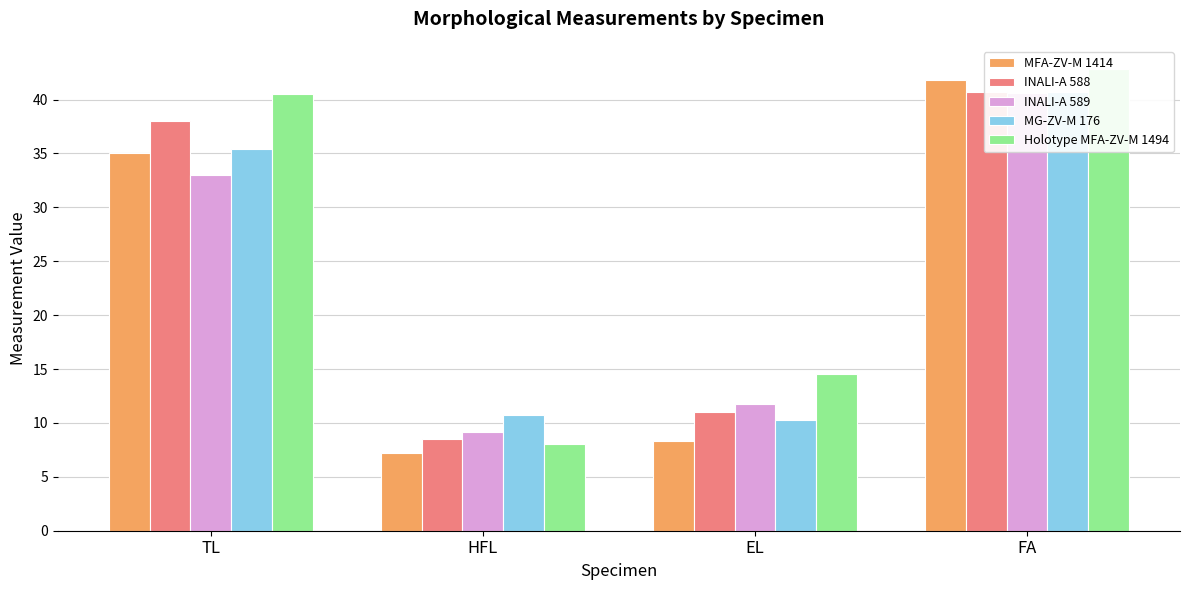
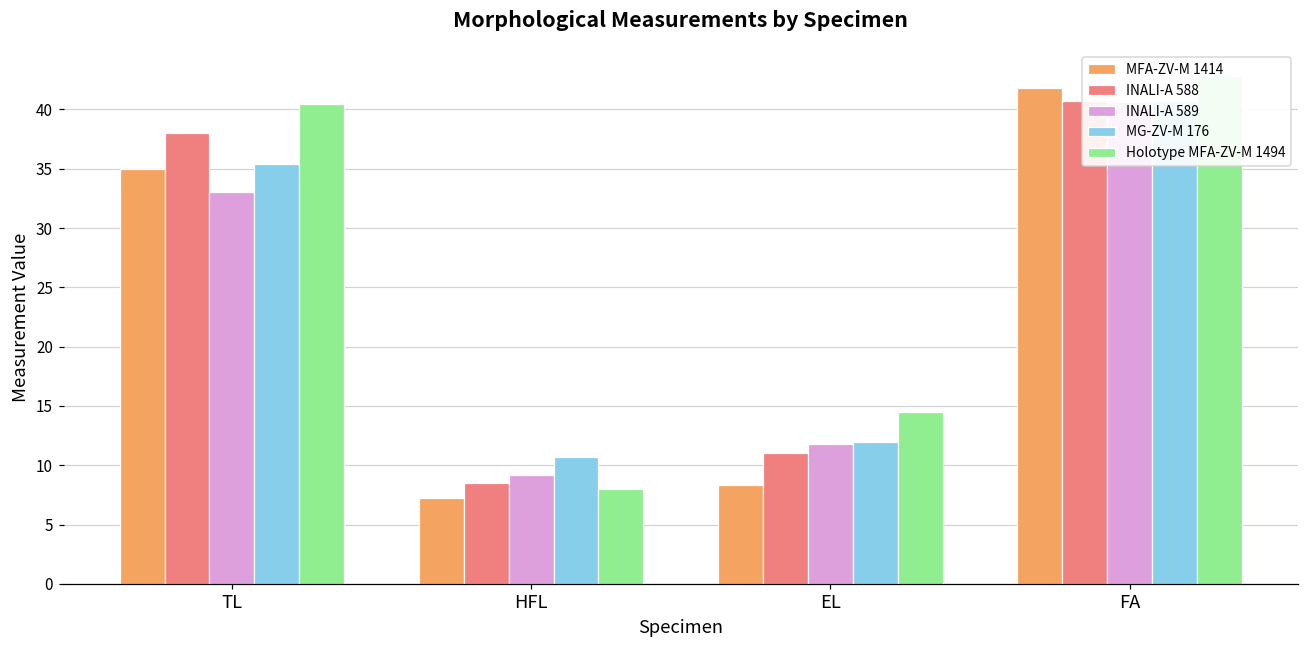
MG-ZV-M 176, EL: 10.3 -> 12.0
